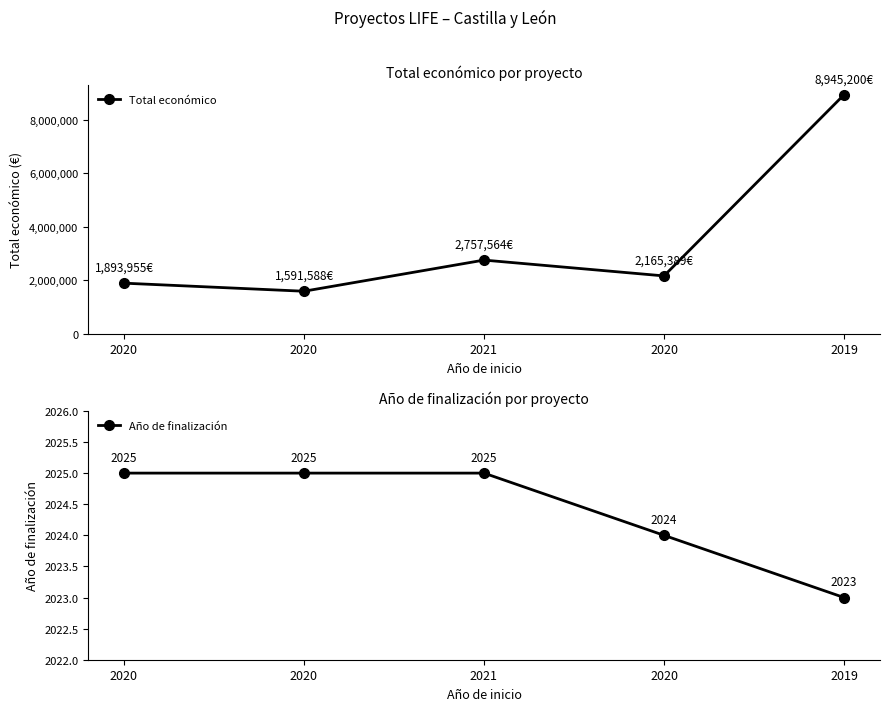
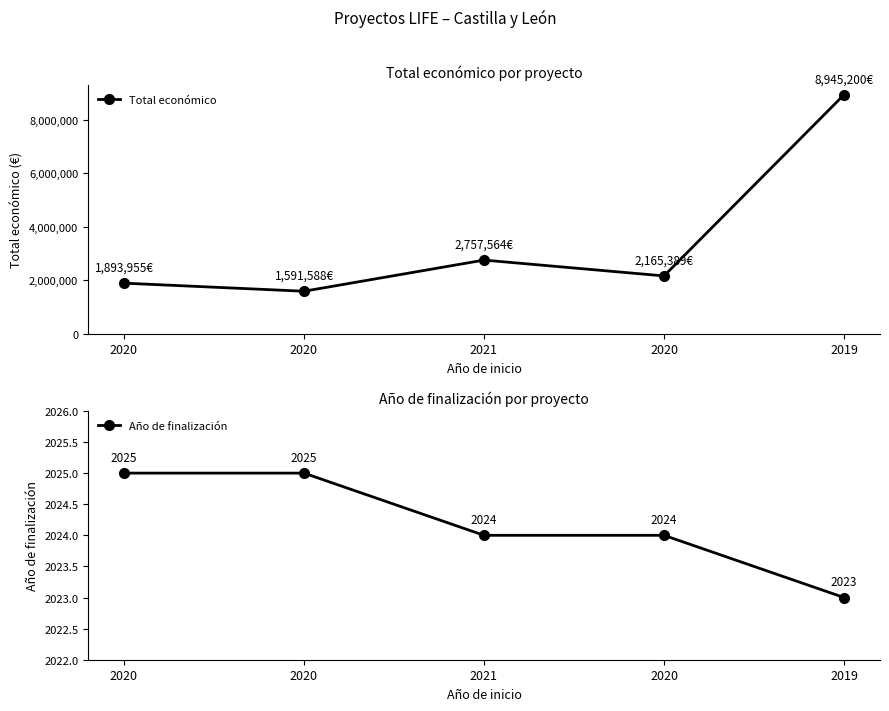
Año de finalización por proyecto, 2021: 2025 -> 2024
